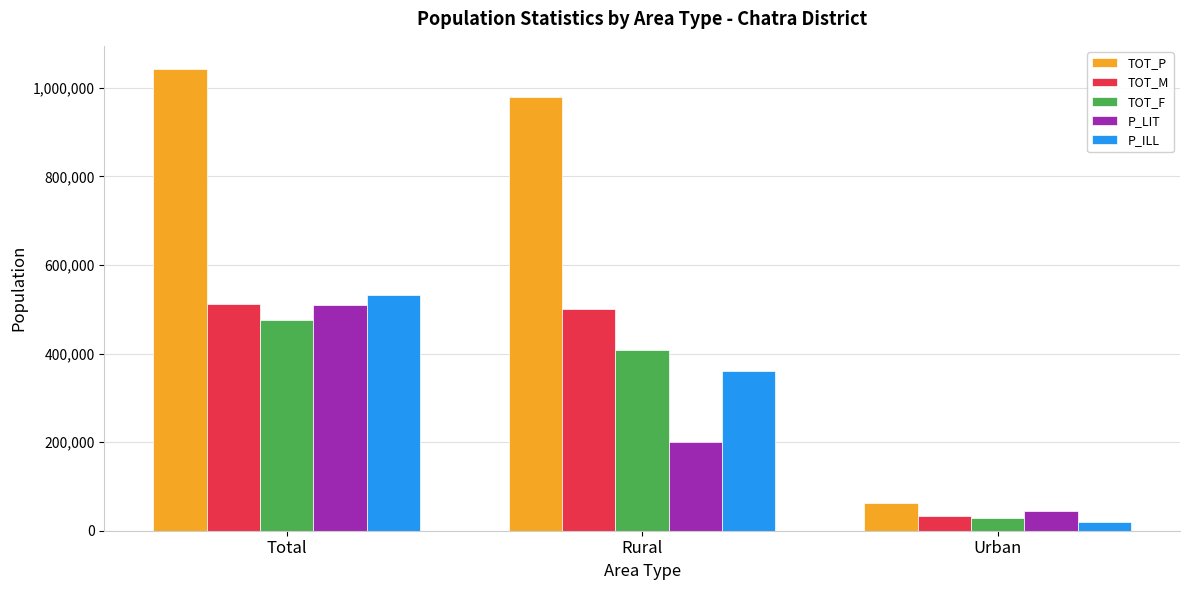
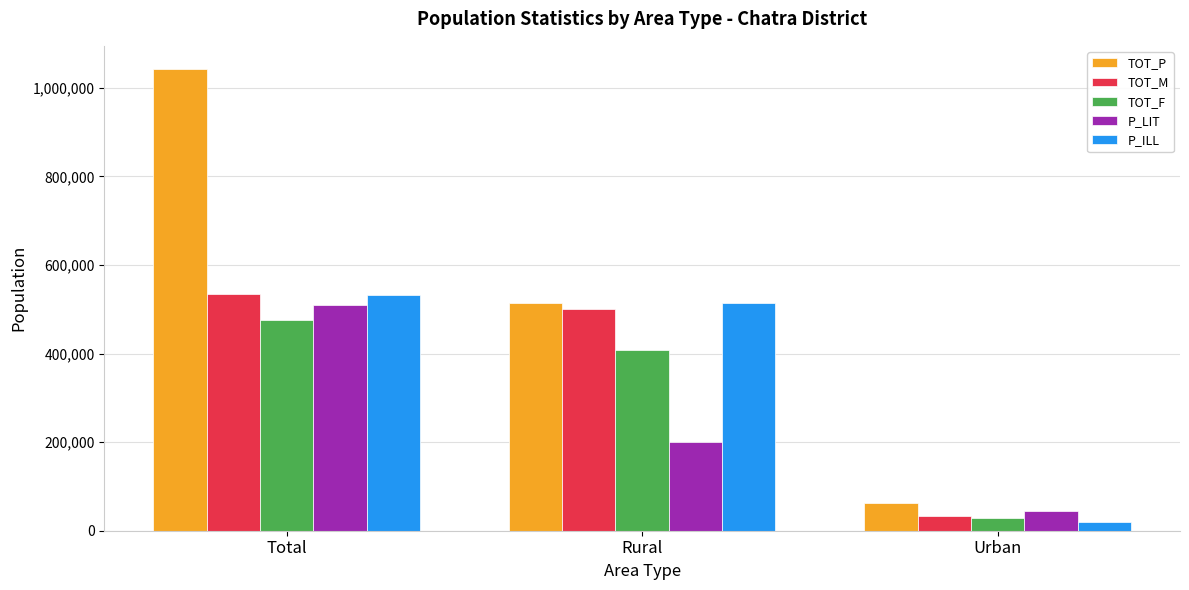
TOT_M, Total: 510,000 -> 530,000
TOT_P, Rural: 980,000 -> 510,000
P_ILL, Rural: 360,000 -> 510,000
